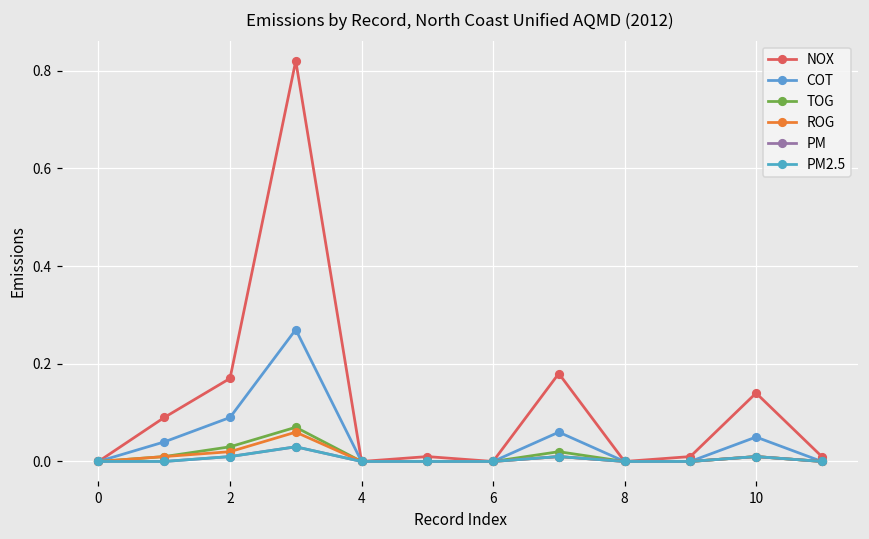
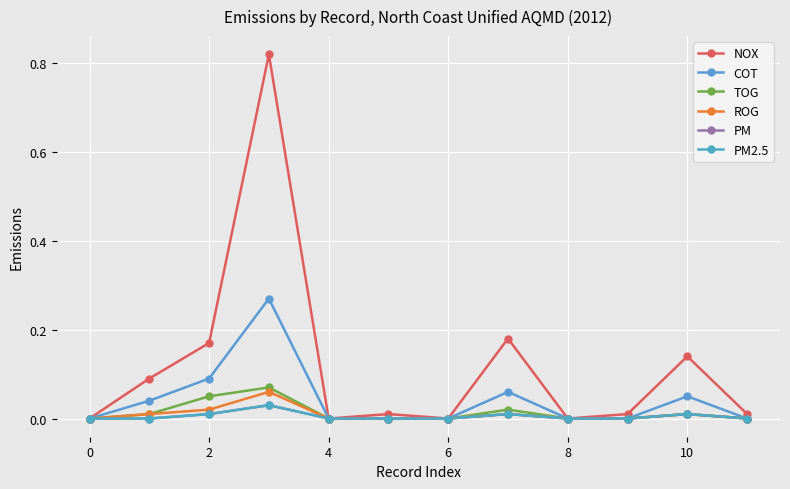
TOG, 2: 0.03 -> 0.05
